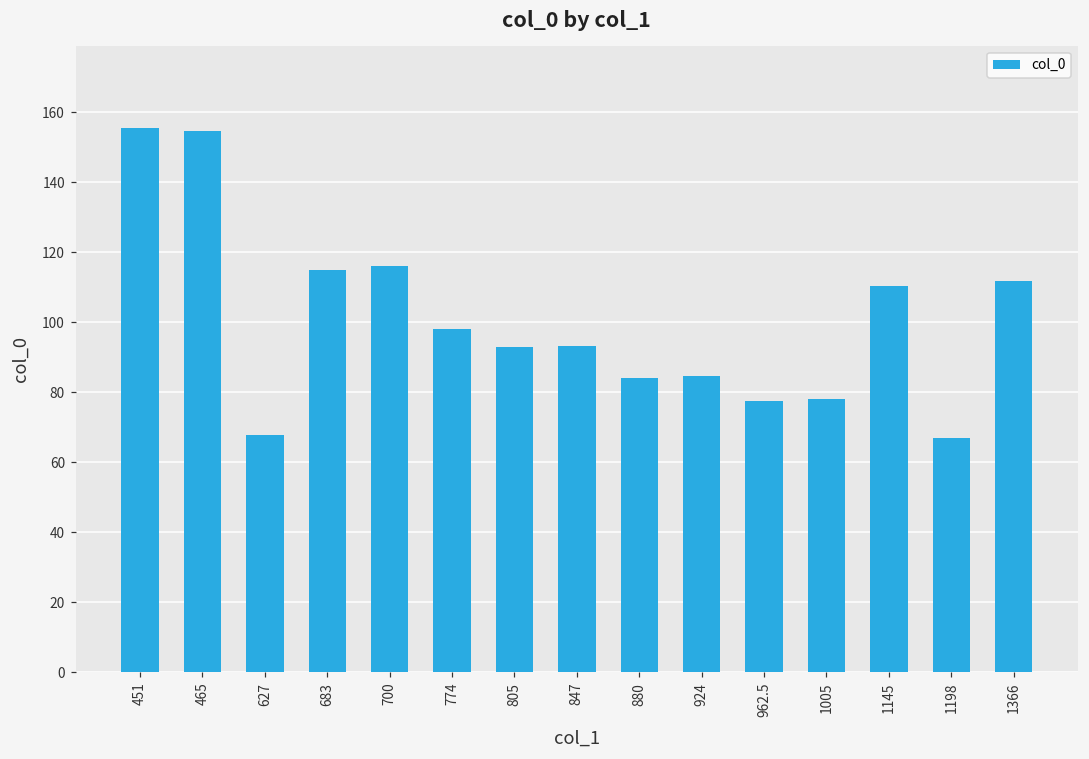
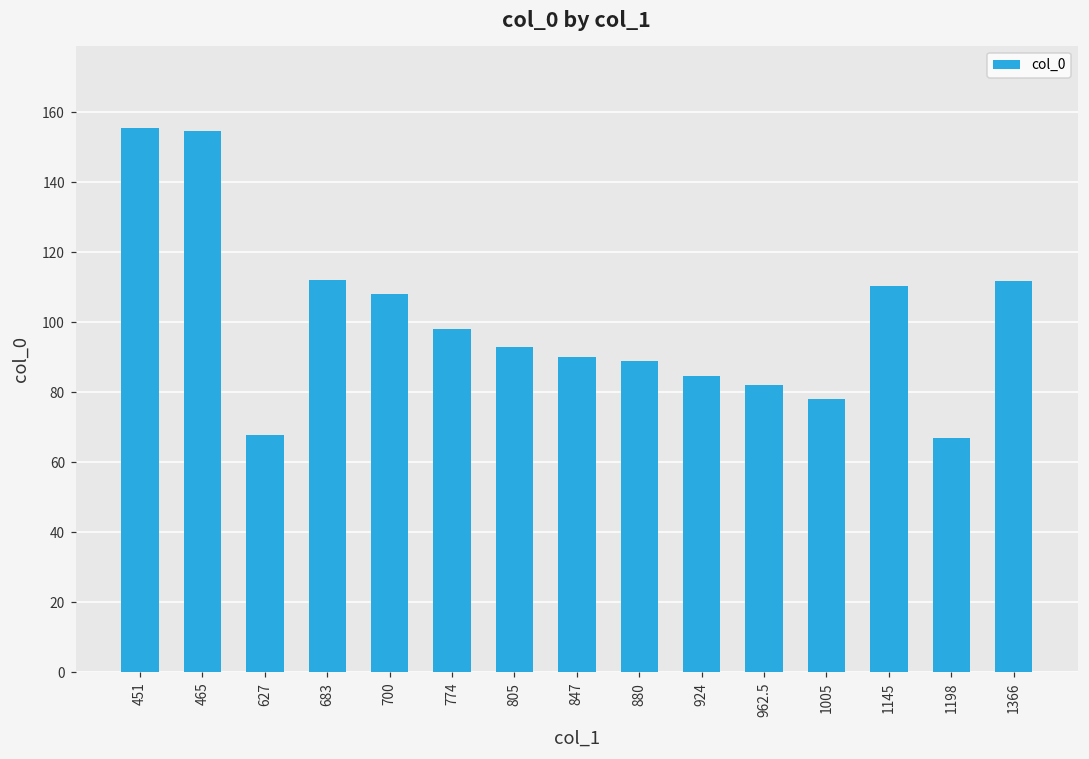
683: 115 -> 112
700: 116 -> 108
847: 93 -> 90
880: 84 -> 89
962.5: 78 -> 82
